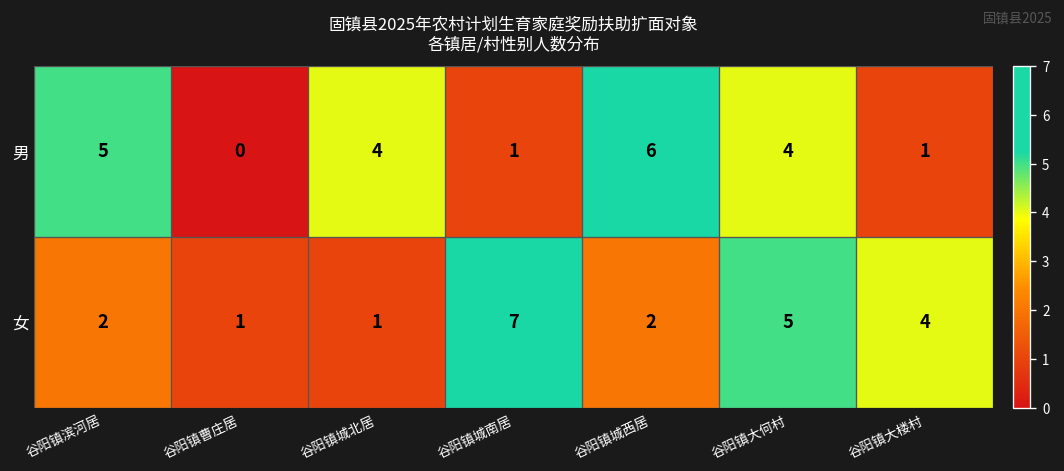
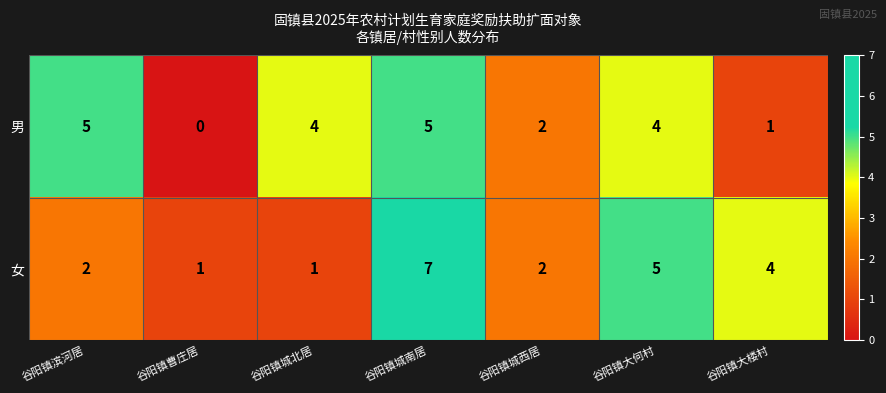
男, 谷阳镇城南居: 1 -> 5
男, 谷阳镇城西居: 6 -> 2
